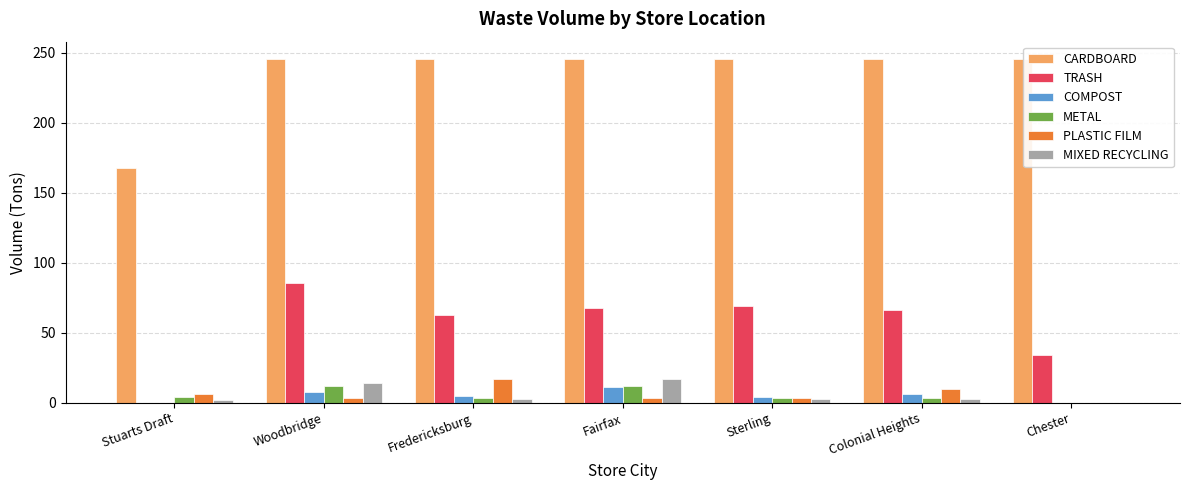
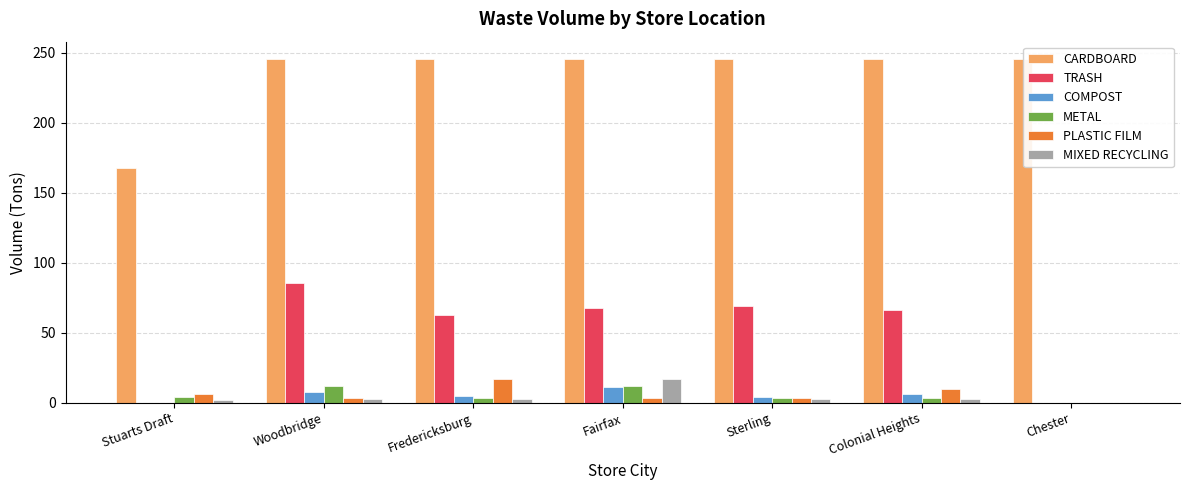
MIXED RECYCLING, Woodbridge: 14 -> 3
TRASH, Chester: 34 -> 0
